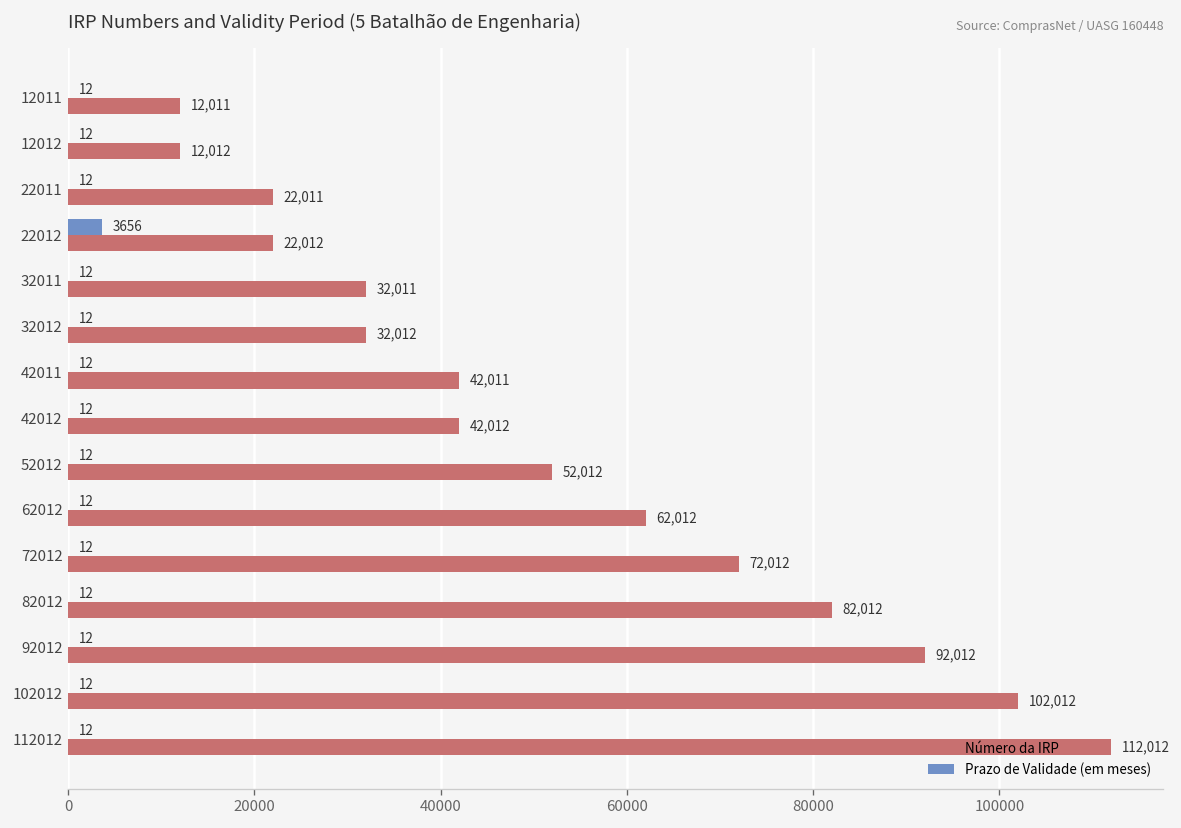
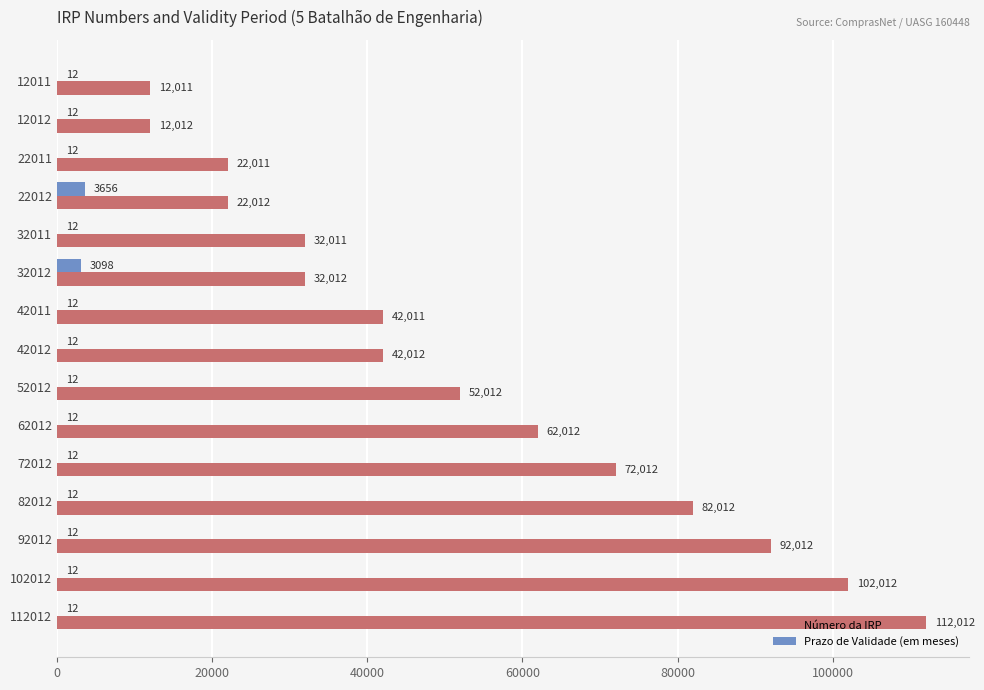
Prazo de Validade (em meses), 32012: 12 -> 3098
